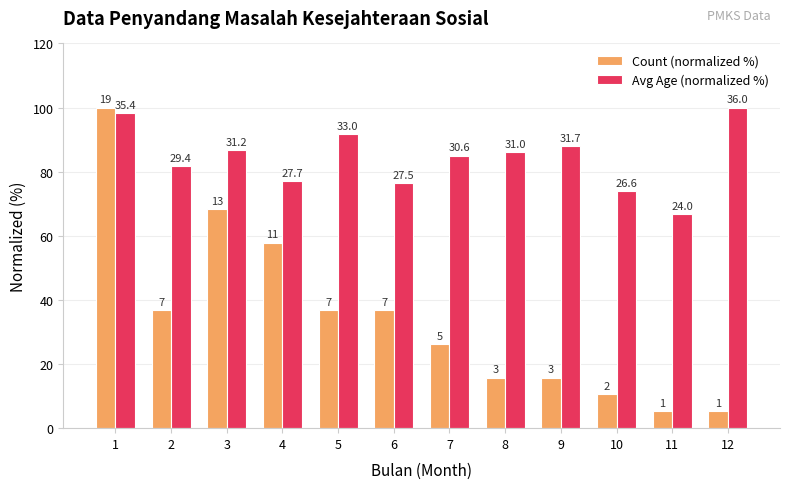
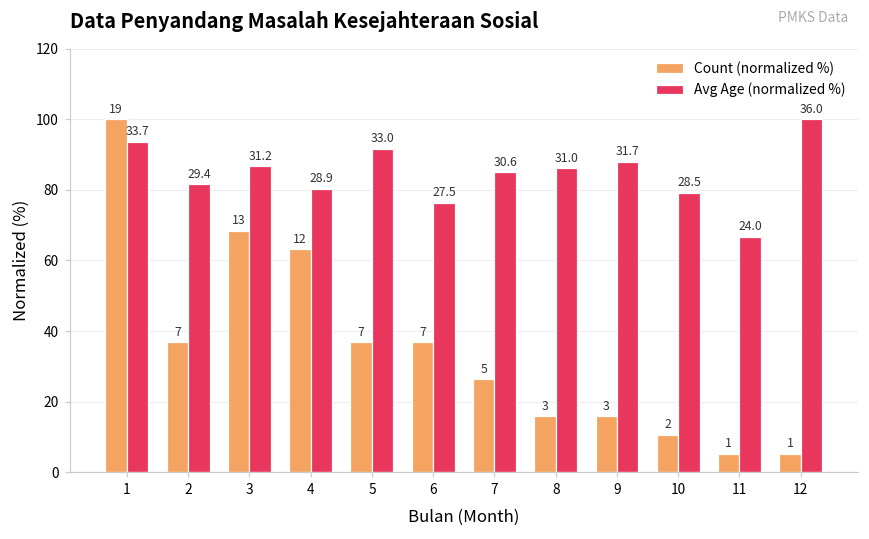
Avg Age (normalized %), 1: 35.4 -> 33.7
Count (normalized %), 4: 11 -> 12
Avg Age (normalized %), 4: 27.7 -> 28.9
Avg Age (normalized %), 10: 26.6 -> 28.5
